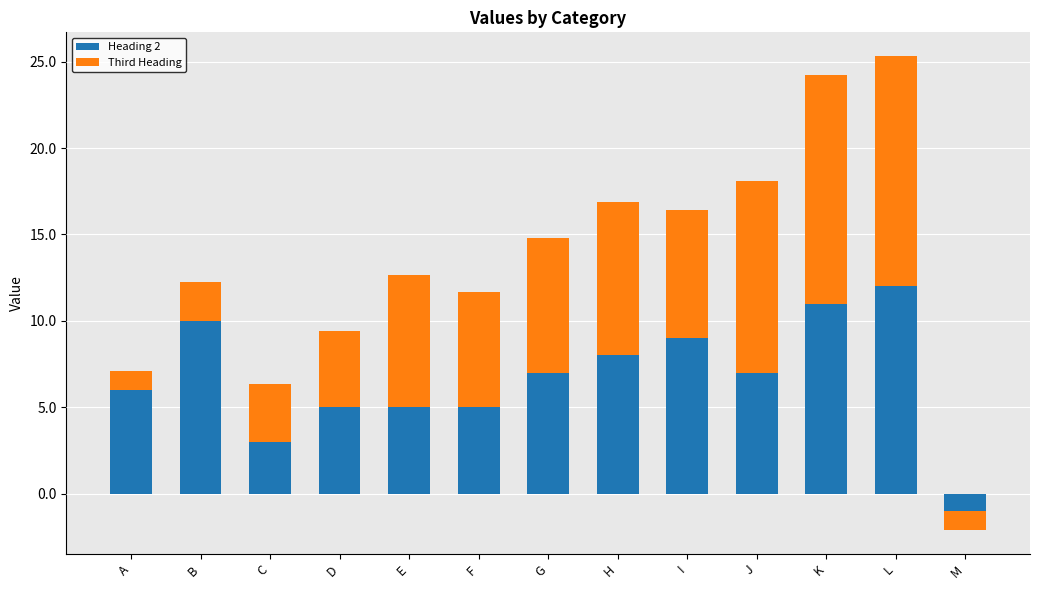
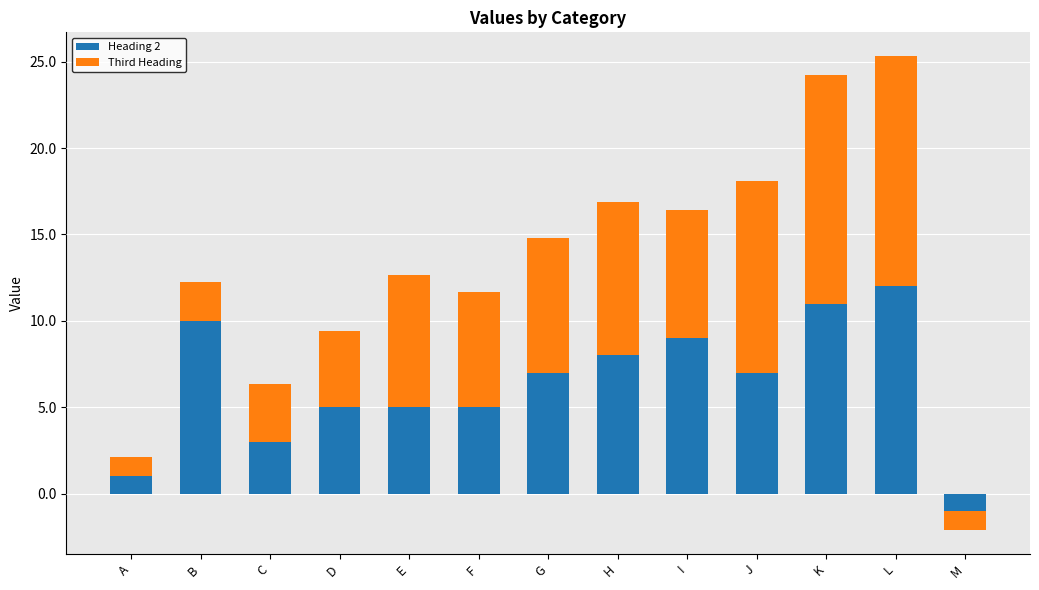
Heading 2, A: 6 -> 1
